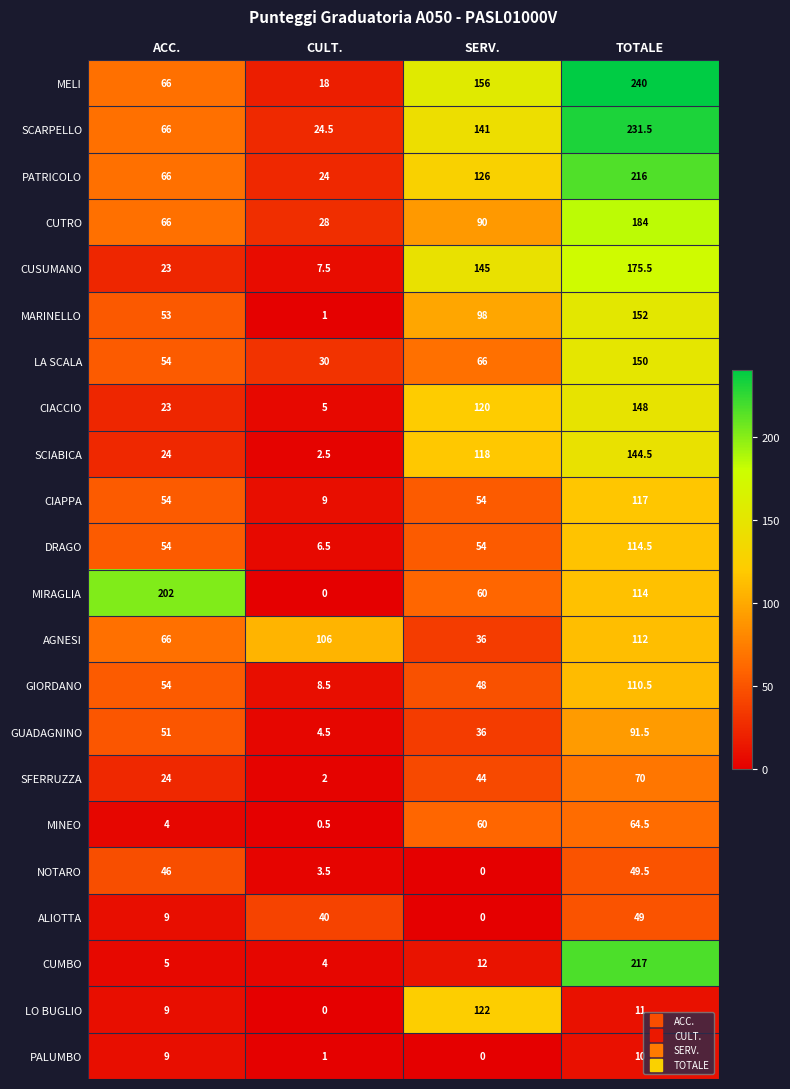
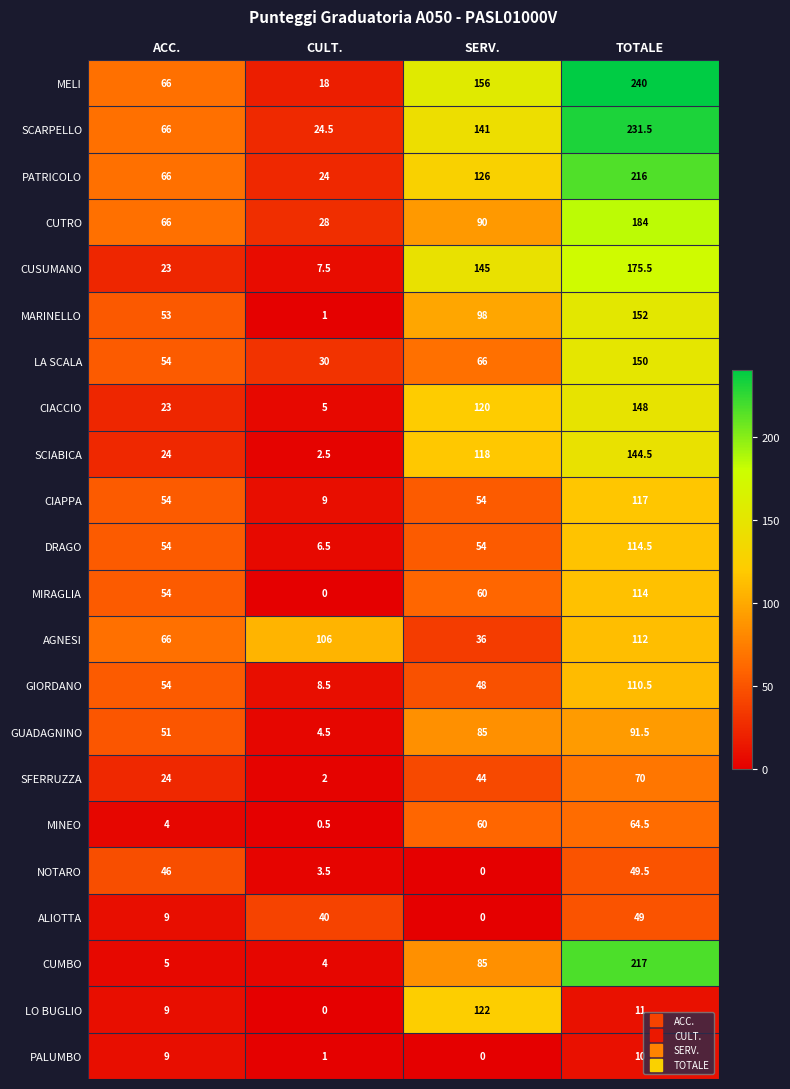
MIRAGLIA, ACC.: 202 -> 54
GUADAGNINO, SERV.: 36 -> 85
CUMBO, SERV.: 12 -> 85
